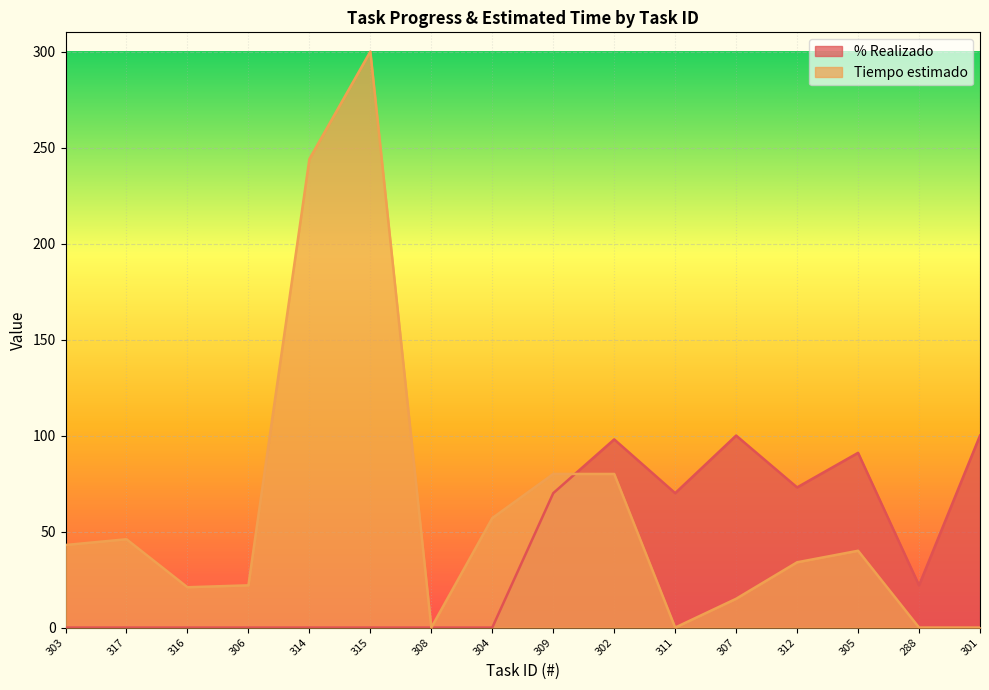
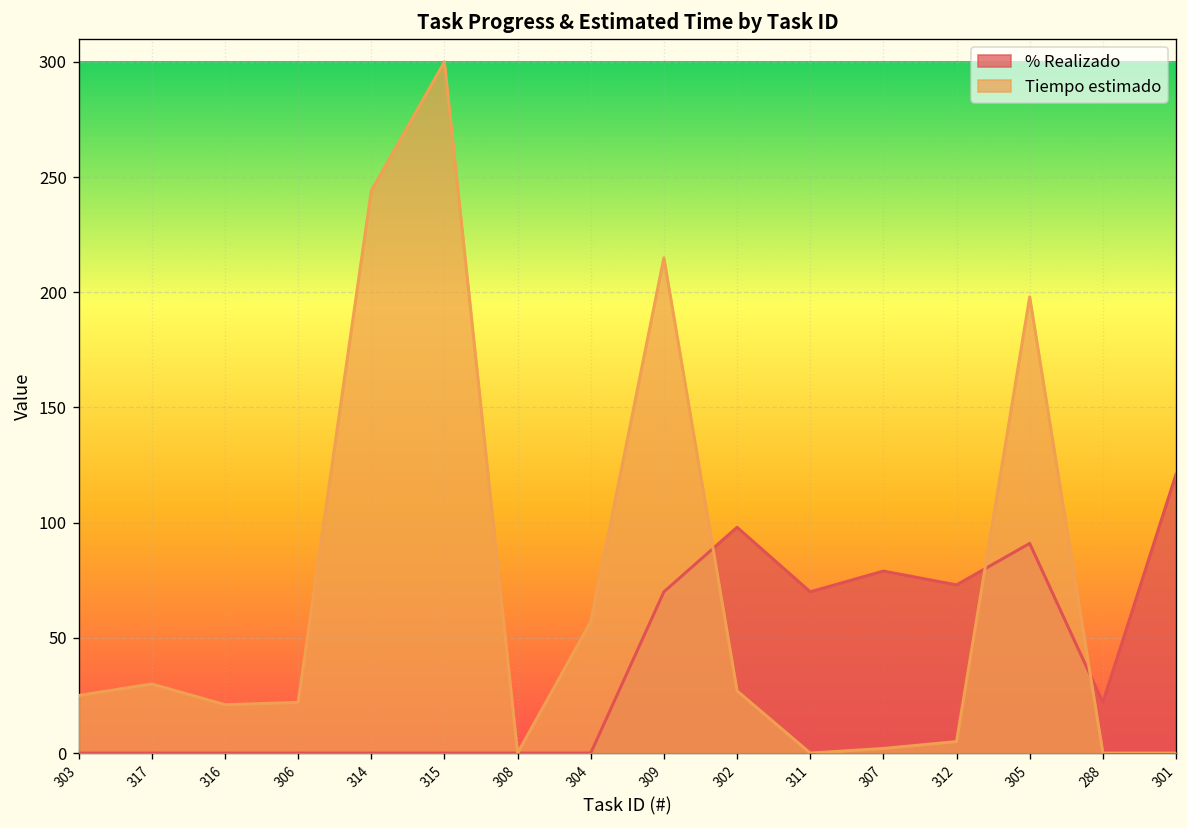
Tiempo estimado, 303: 43 -> 25
Tiempo estimado, 317: 46 -> 30
Tiempo estimado, 309: 80 -> 215
Tiempo estimado, 302: 80 -> 27
% Realizado, 307: 100 -> 79
Tiempo estimado, 307: 15 -> 2
Tiempo estimado, 312: 34 -> 5
Tiempo estimado, 305: 40 -> 198
% Realizado, 301: 100 -> 121
